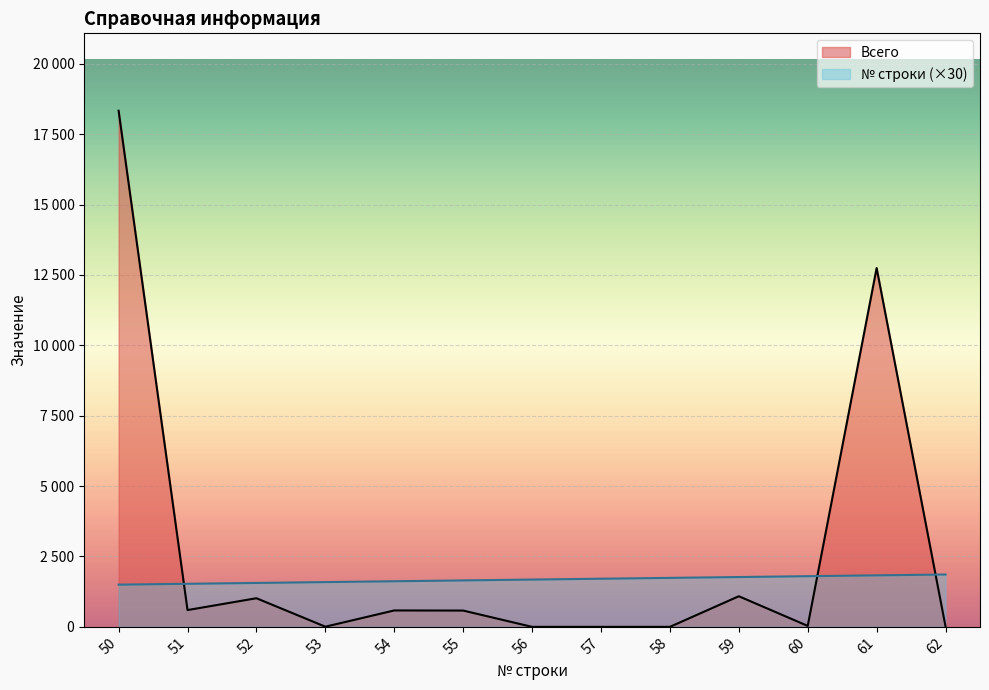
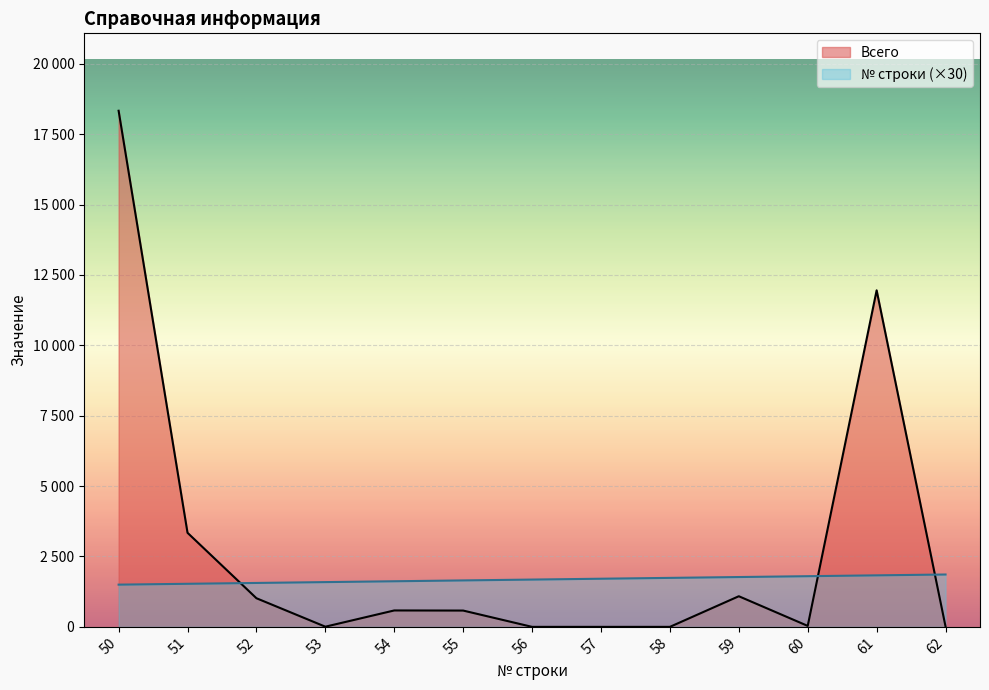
Всего, 51: 600 -> 3300
Всего, 61: 12700 -> 12000
